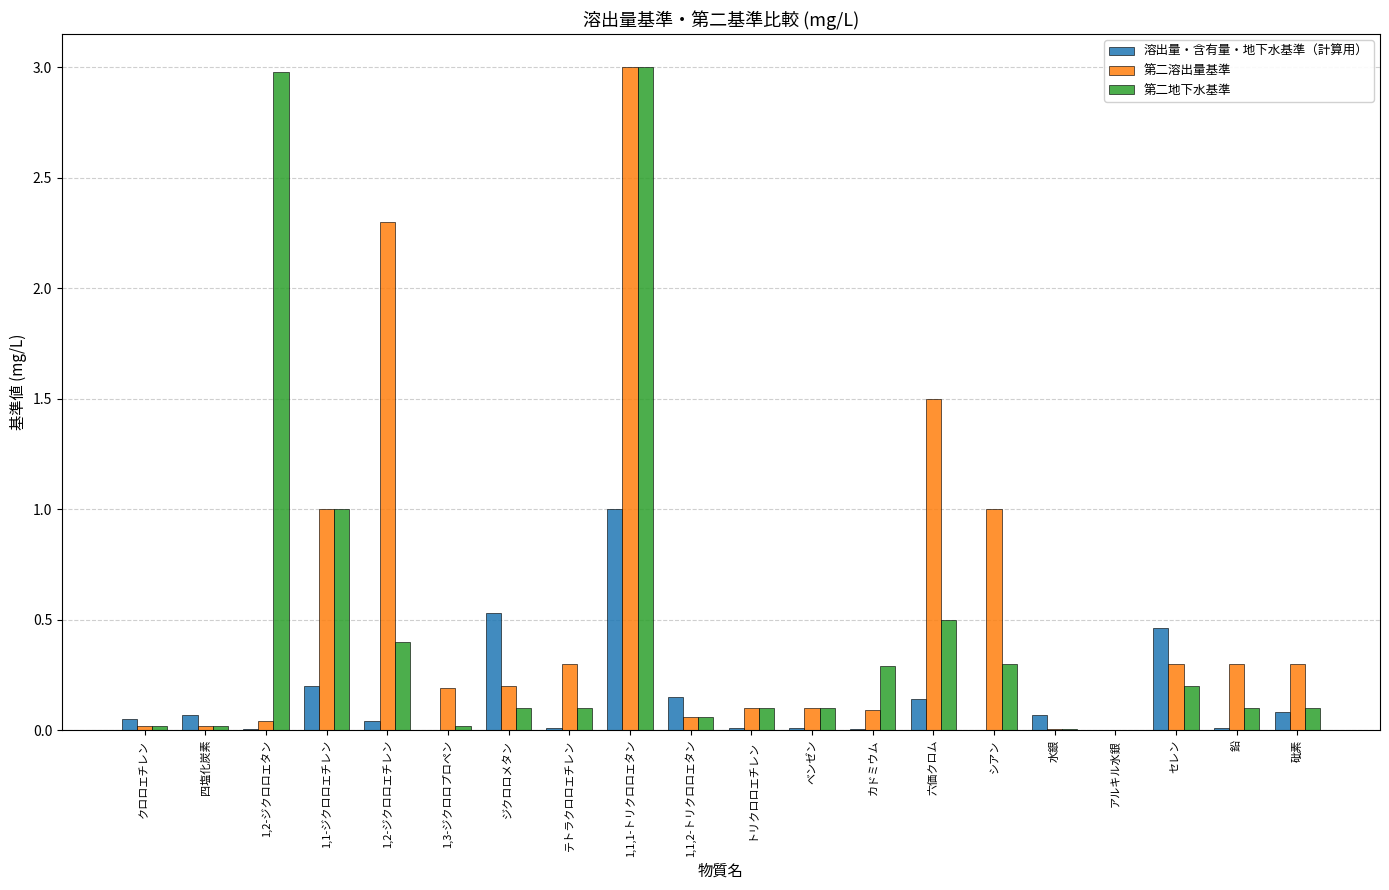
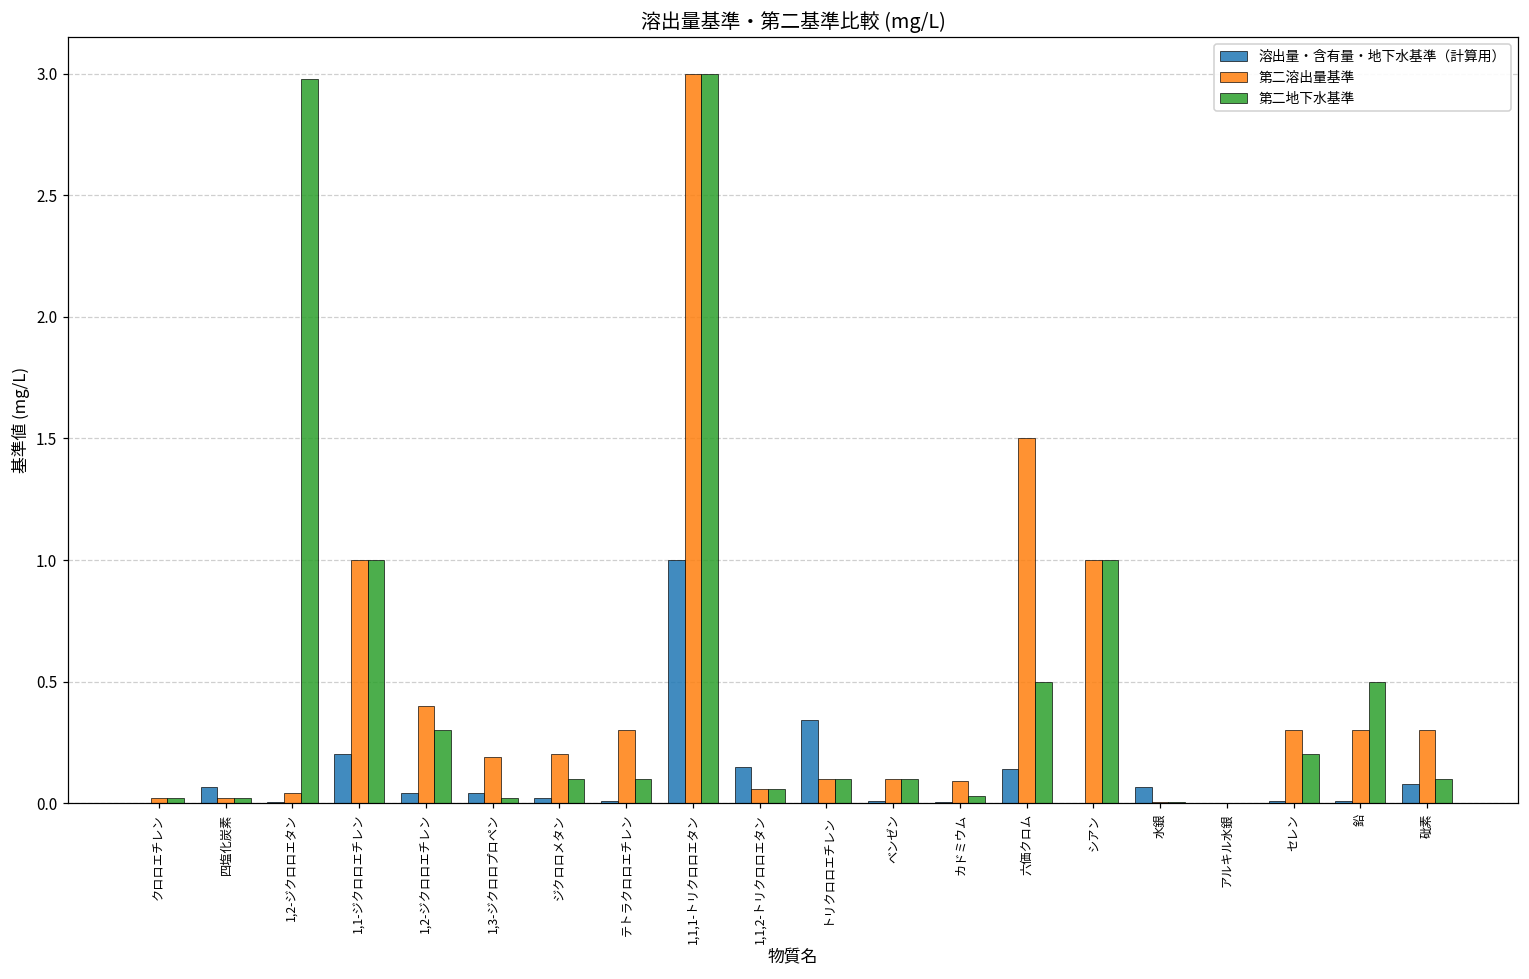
溶出量・含有量・地下水基準（計算用）, クロロエチレン: 0.05 -> 0.00
第二溶出量基準, 1,2-ジクロロエチレン: 2.3 -> 0.4
第二地下水基準, 1,2-ジクロロエチレン: 0.4 -> 0.3
溶出量・含有量・地下水基準（計算用）, 1,3-ジクロロプロペン: 0.00 -> 0.04
溶出量・含有量・地下水基準（計算用）, ジクロロメタン: 0.53 -> 0.02
溶出量・含有量・地下水基準（計算用）, トリクロロエチレン: 0.01 -> 0.34
第二地下水基準, カドミウム: 0.29 -> 0.03
第二地下水基準, シアン: 0.3 -> 1.0
溶出量・含有量・地下水基準（計算用）, セレン: 0.46 -> 0.01
第二地下水基準, 鉛: 0.1 -> 0.5
